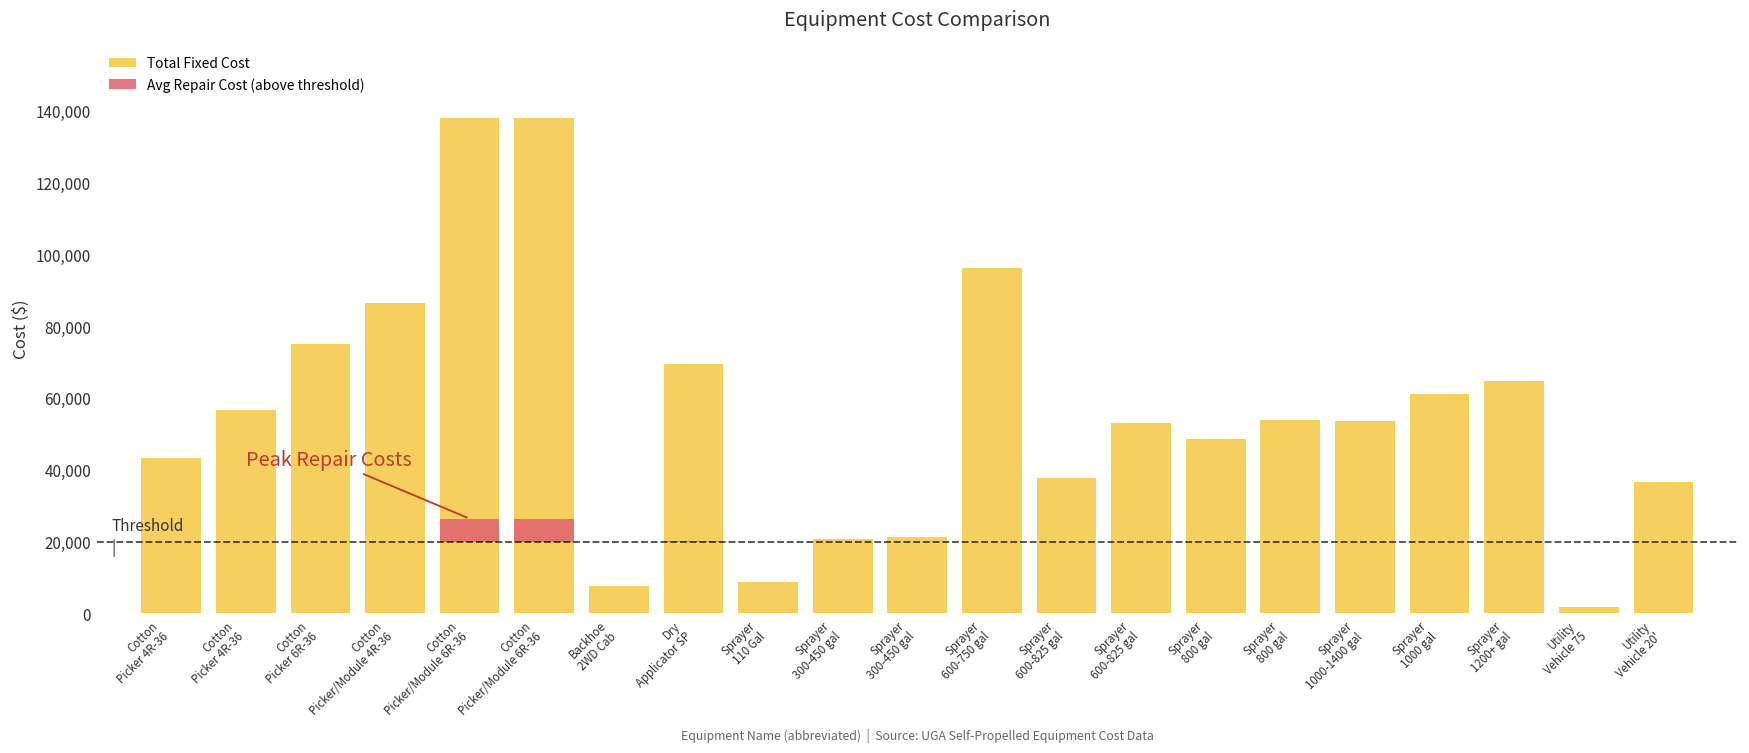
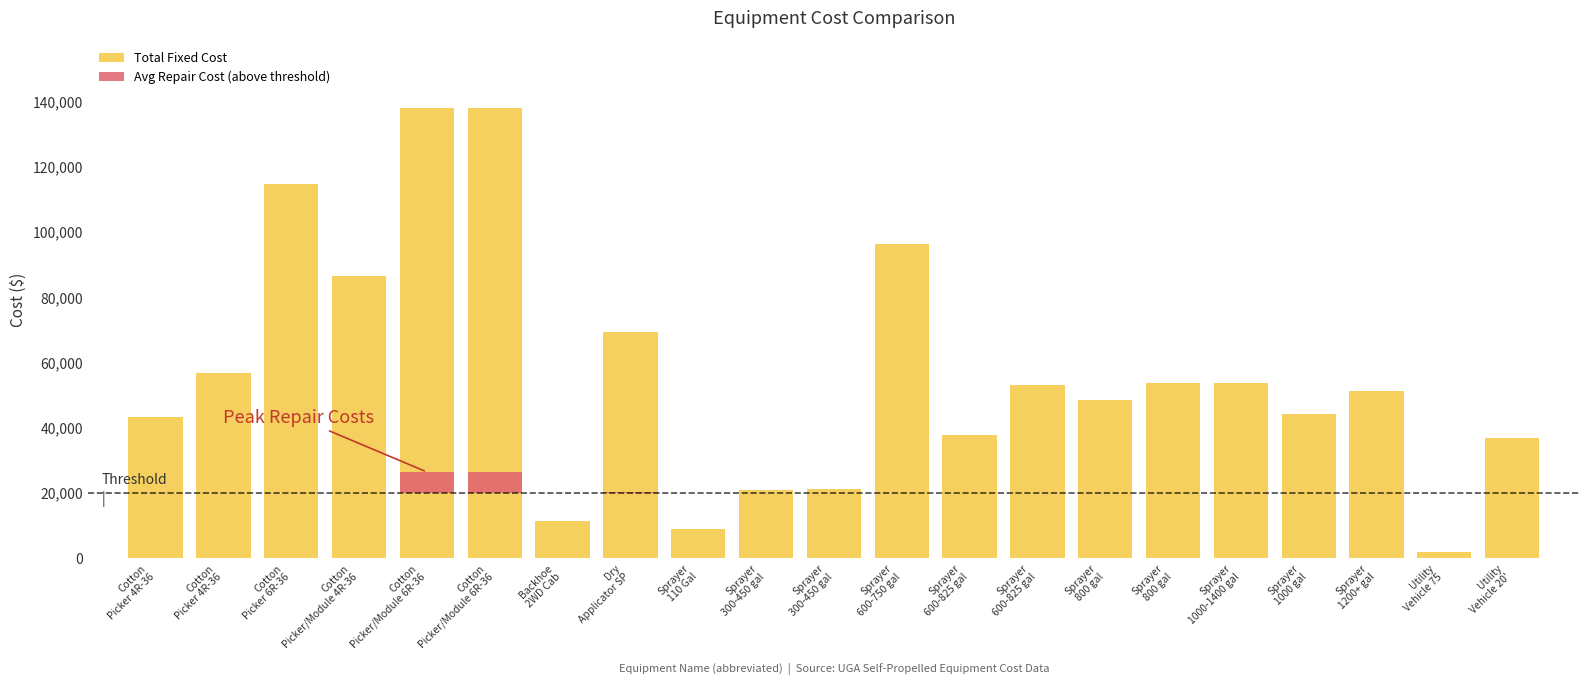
Total Fixed Cost, Cotton Picker 6R-36: 75,000 -> 115,000
Total Fixed Cost, Backhoe 2WD Cab: 8,000 -> 11,000
Total Fixed Cost, Sprayer 1000 gal: 61,000 -> 44,000
Total Fixed Cost, Sprayer 1200+ gal: 65,000 -> 51,000
